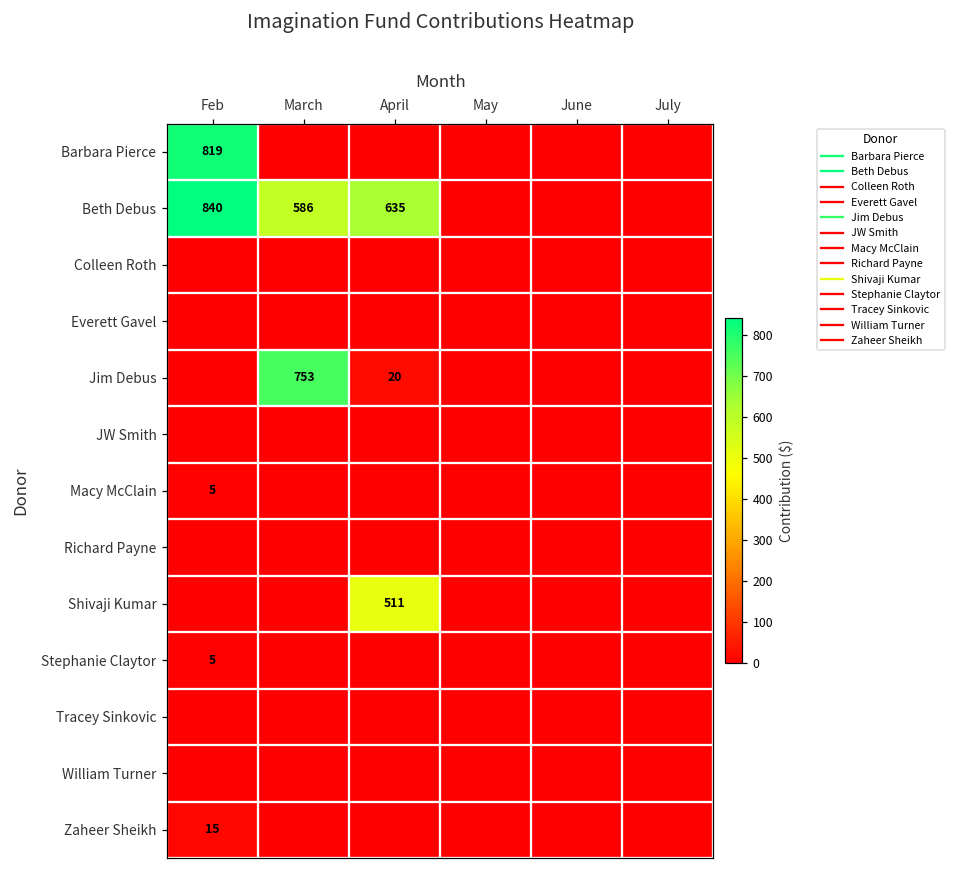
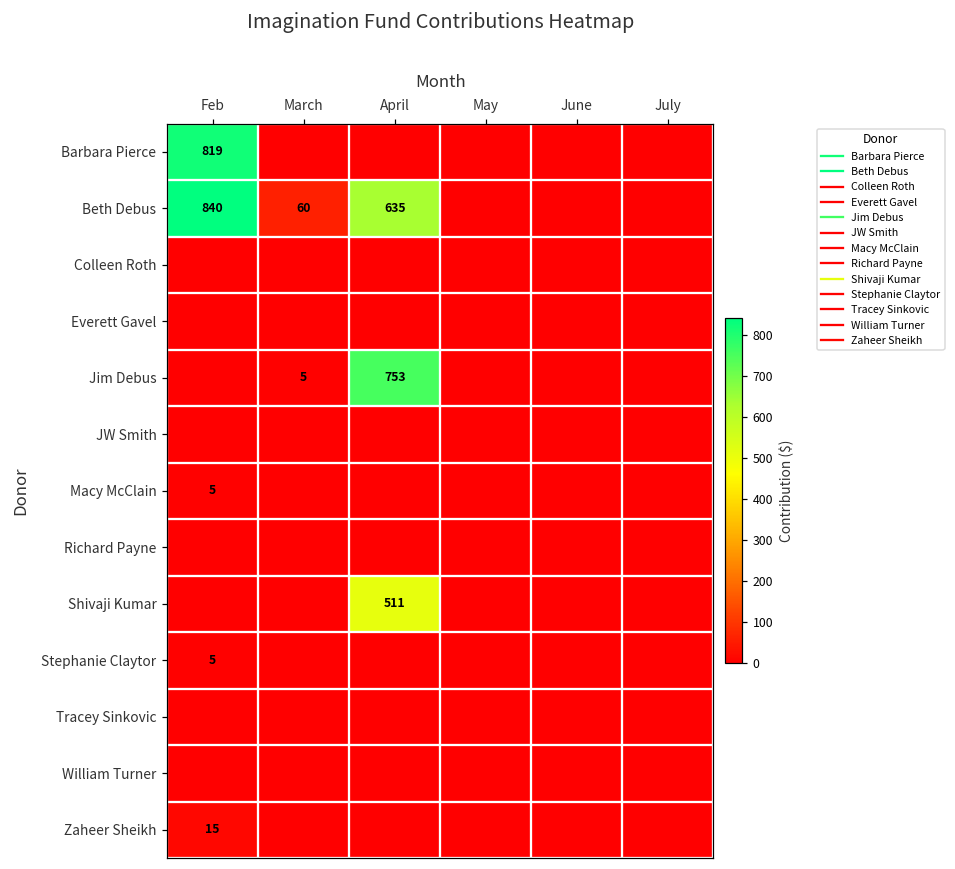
Beth Debus, March: 586 -> 60
Jim Debus, March: 753 -> 5
Jim Debus, April: 20 -> 753
